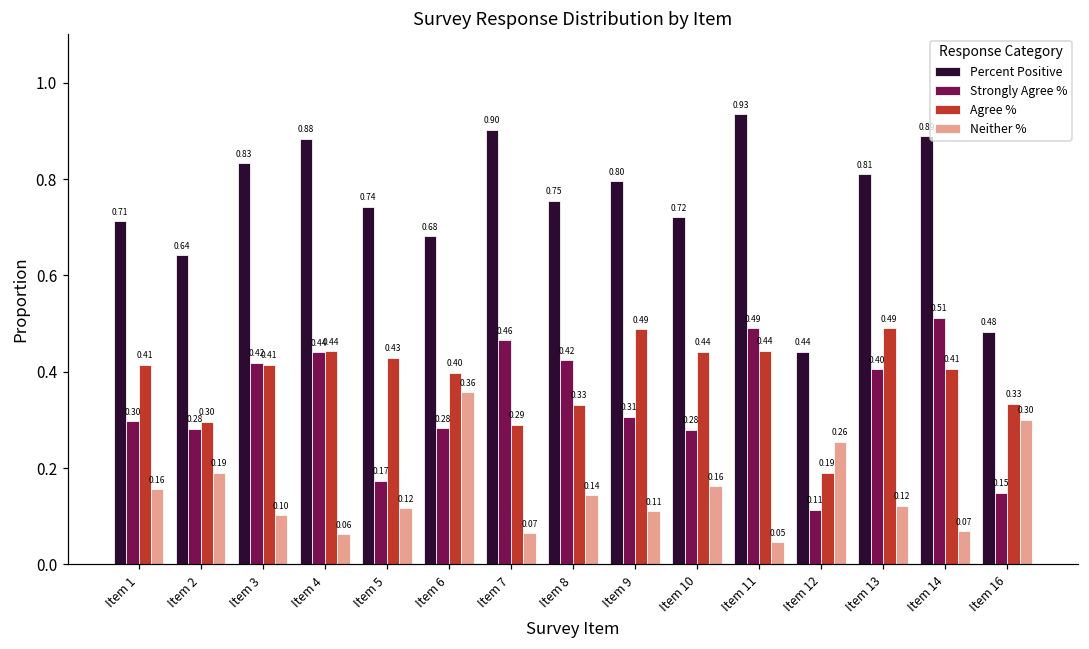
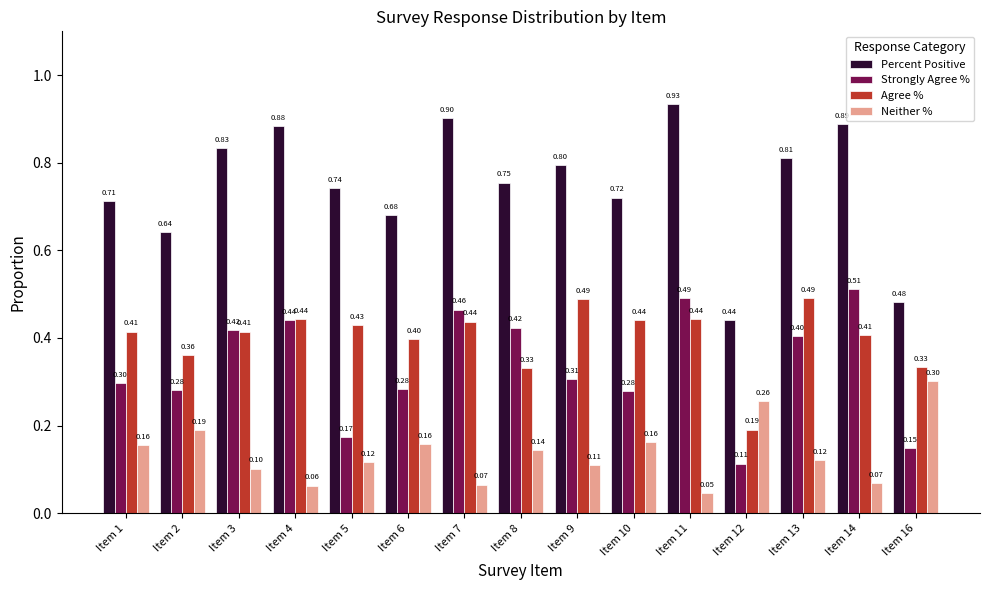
Agree %, Item 2: 0.30 -> 0.36
Neither %, Item 6: 0.36 -> 0.16
Agree %, Item 7: 0.29 -> 0.44
